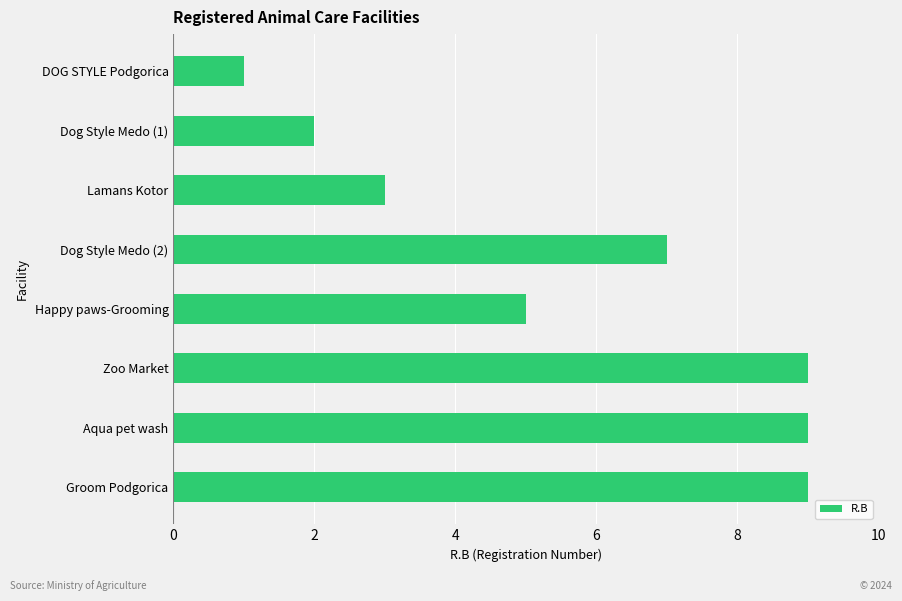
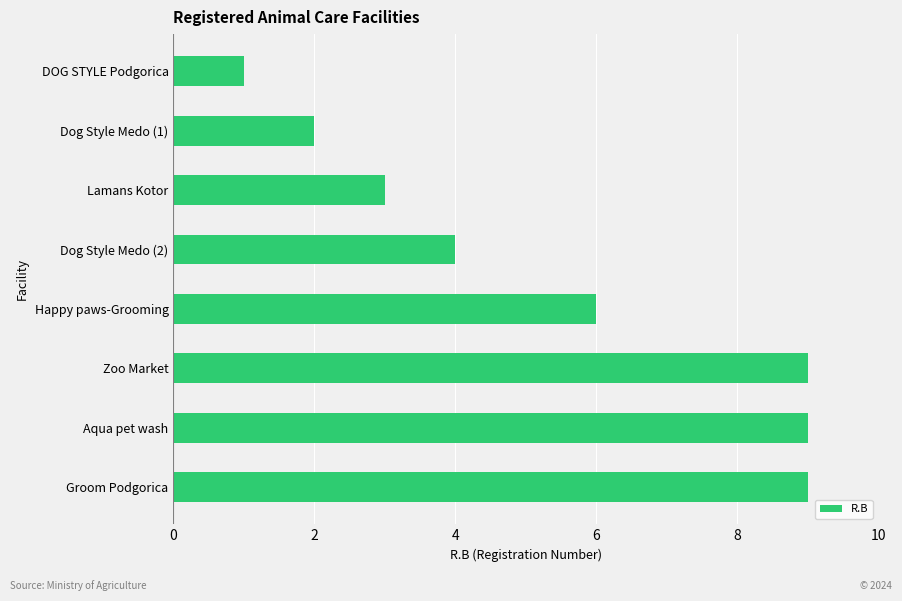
Dog Style Medo (2): 7 -> 4
Happy paws-Grooming: 5 -> 6
